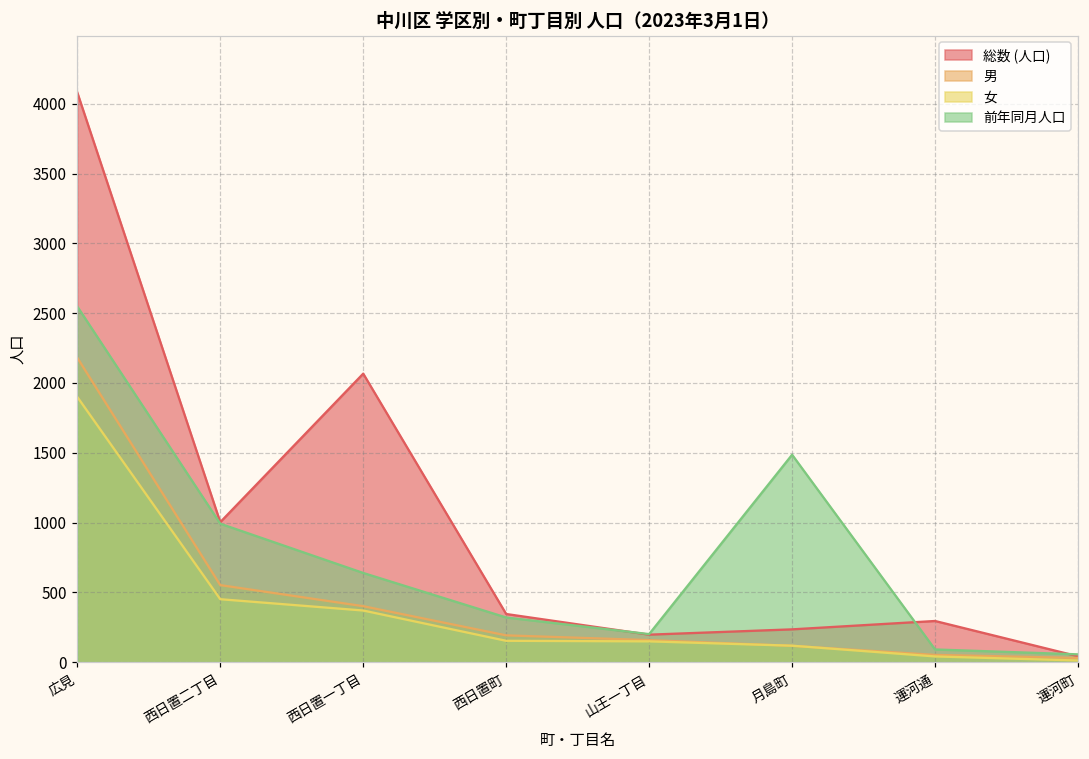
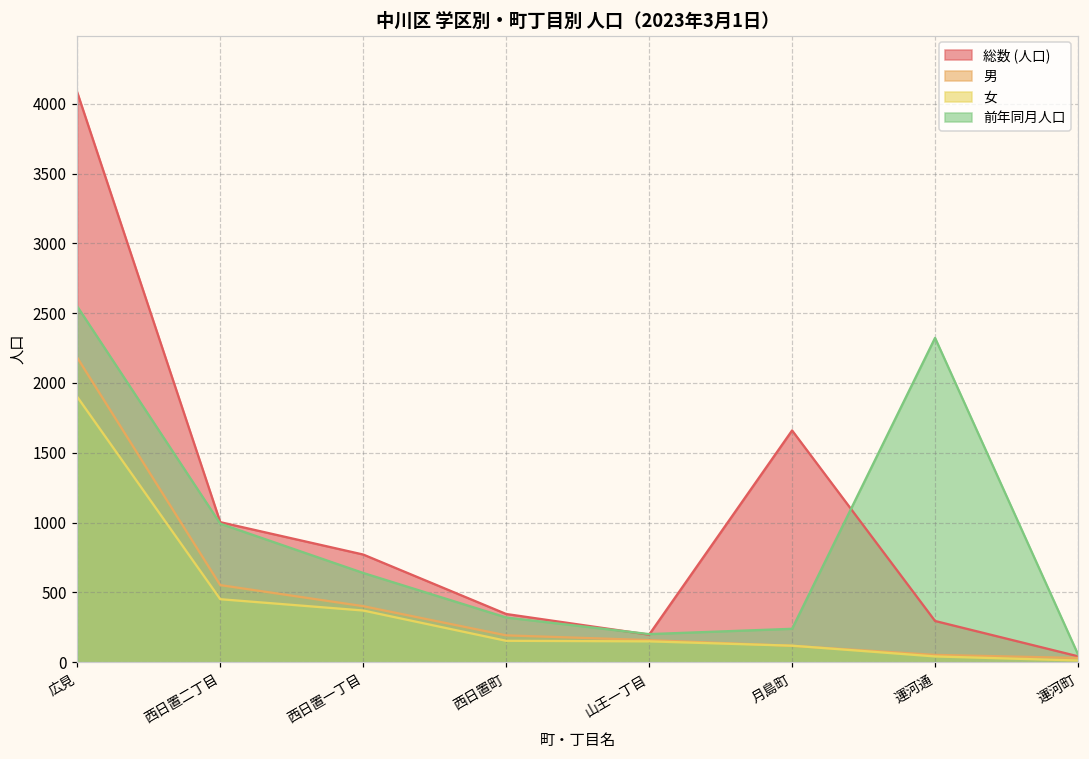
総数 (人口), 西日置一丁目: 2070 -> 770
総数 (人口), 月島町: 240 -> 1660
前年同月人口, 月島町: 1490 -> 240
前年同月人口, 運河通: 90 -> 2320
